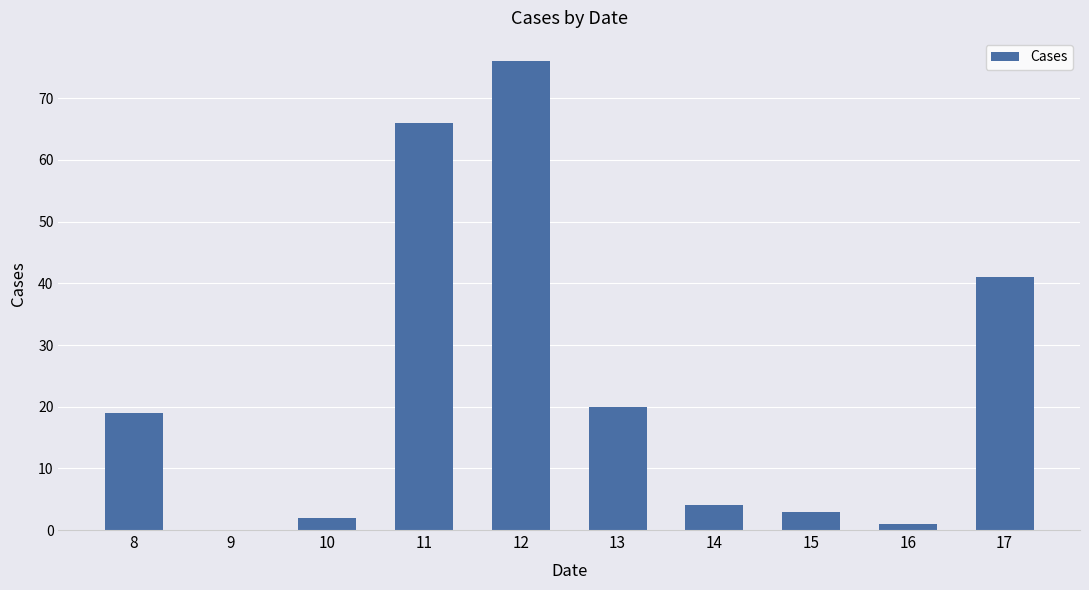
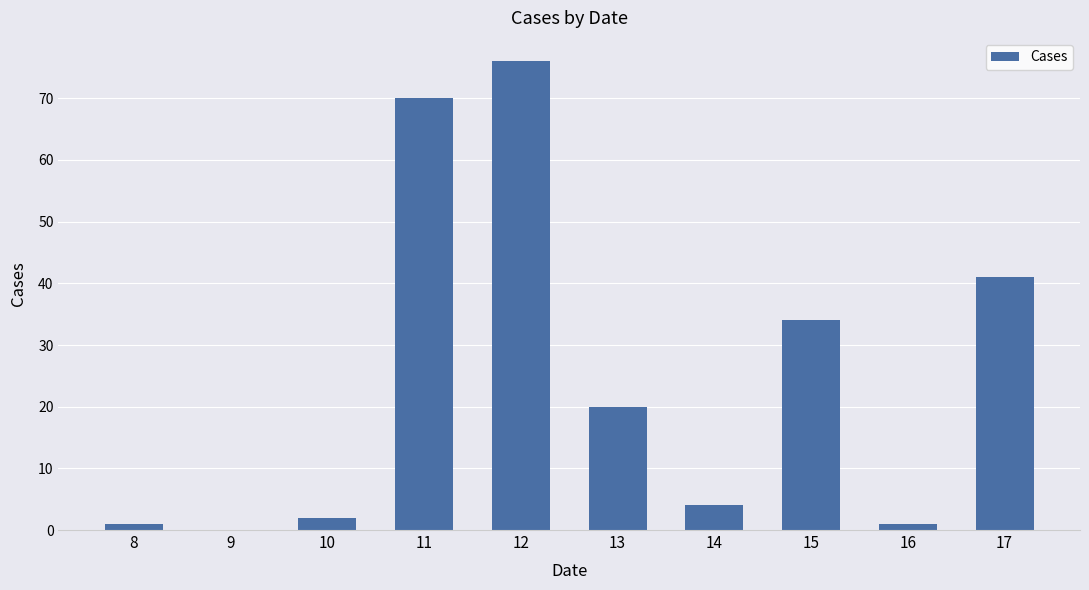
8: 19 -> 1
11: 66 -> 70
15: 3 -> 34
